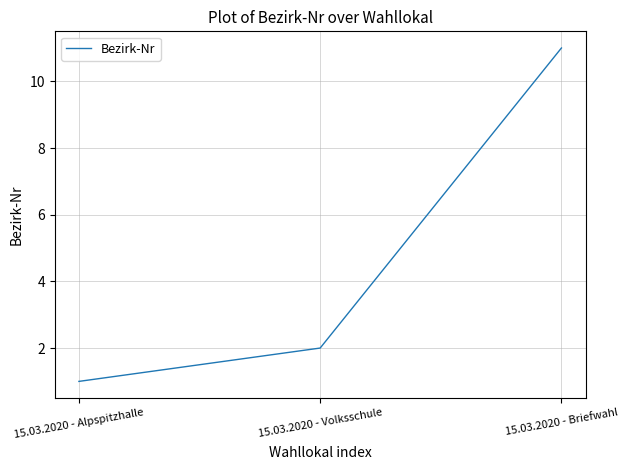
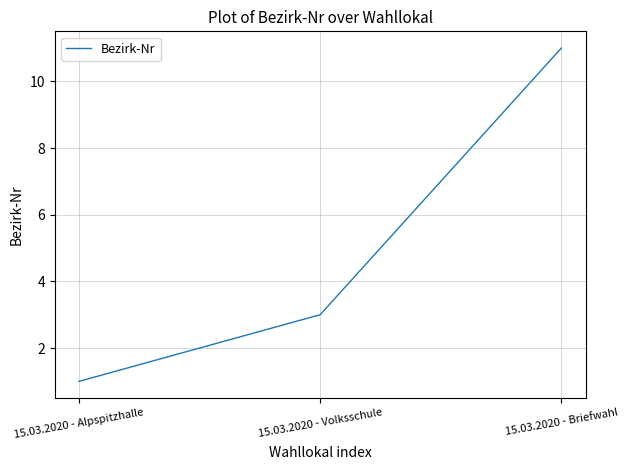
15.03.2020 - Volksschule: 2 -> 3
